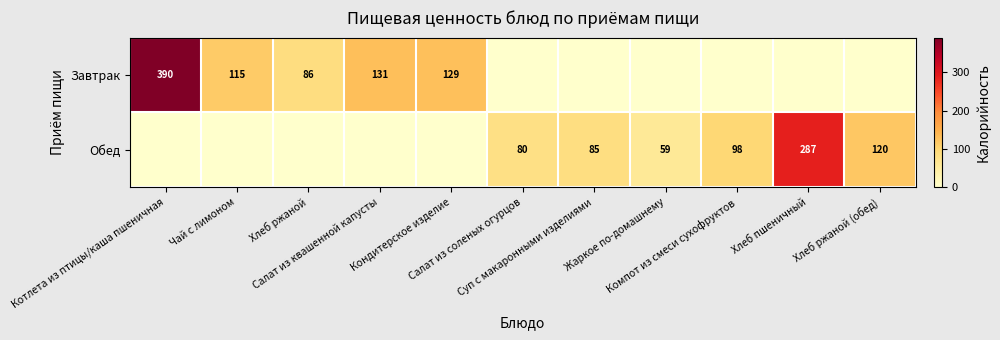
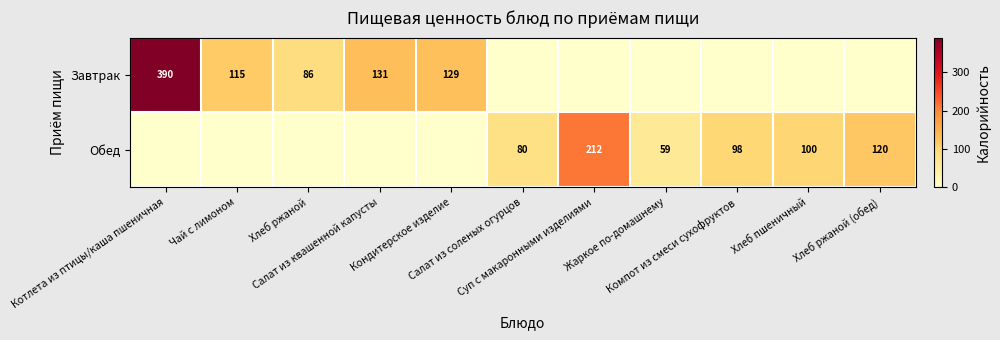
Обед, Суп с макаронными изделиями: 85 -> 212
Обед, Хлеб пшеничный: 287 -> 100
